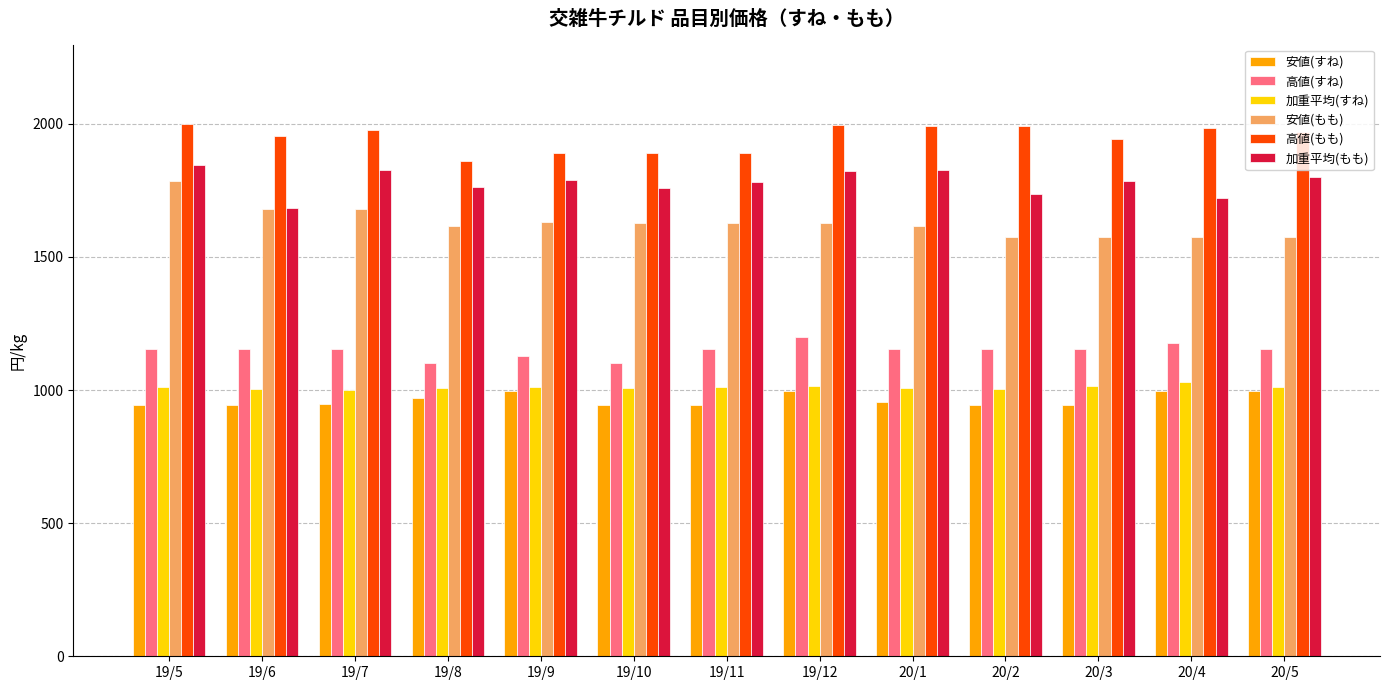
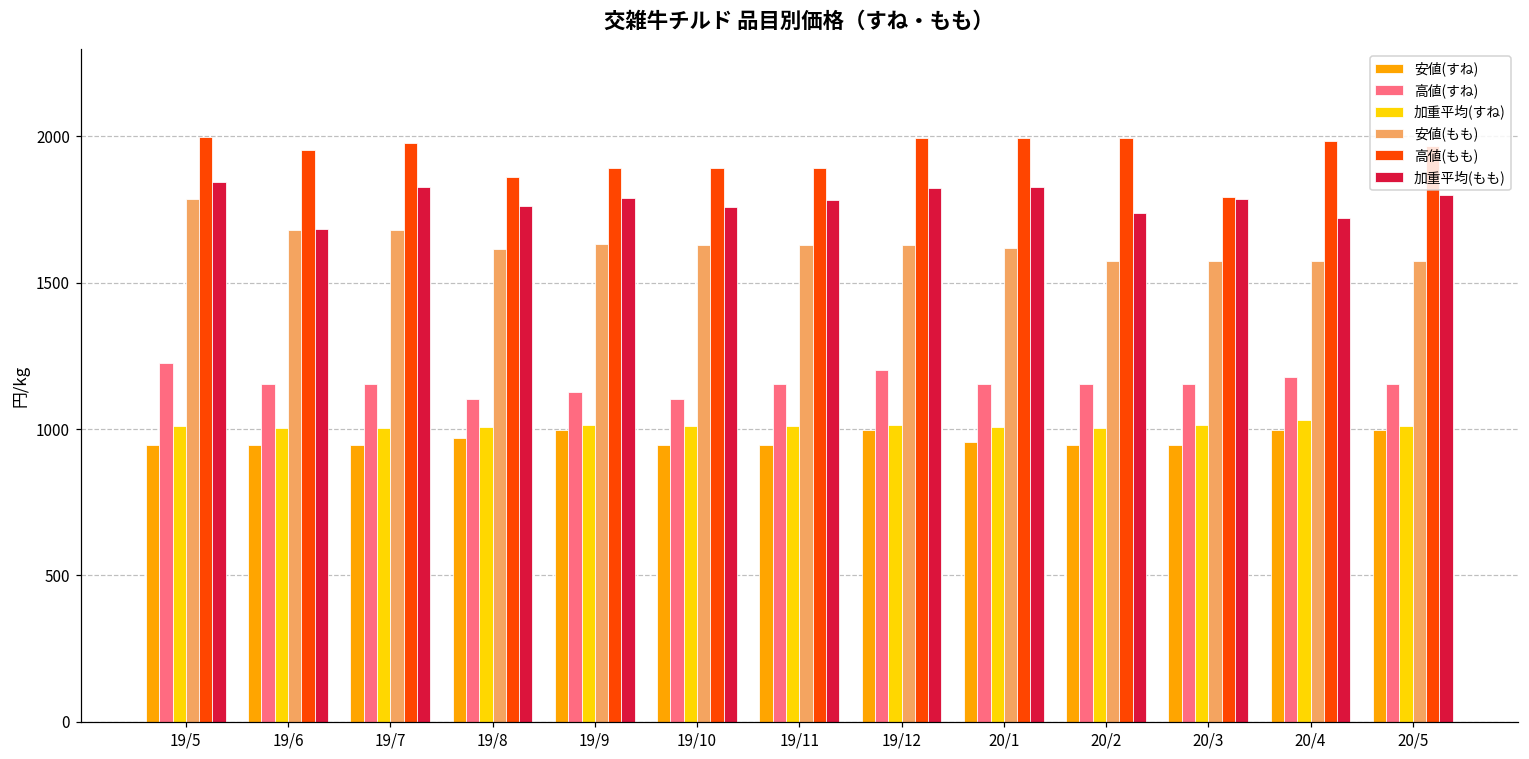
高値(すね), 19/5: 1160 -> 1230
高値(もも), 20/3: 1940 -> 1790
